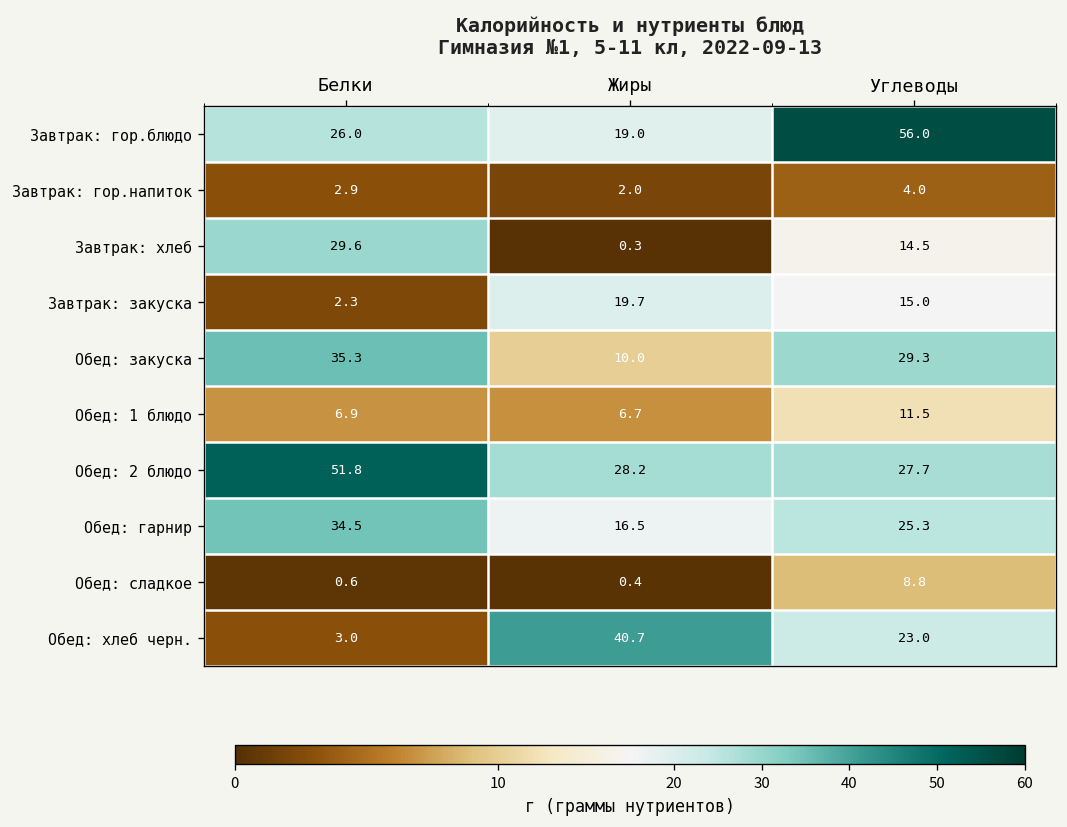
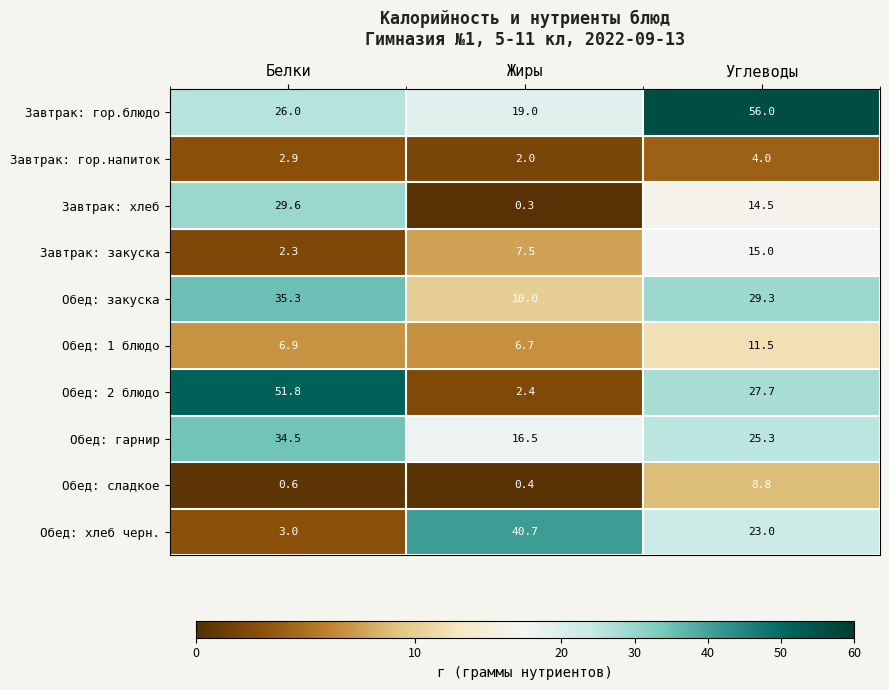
Завтрак: закуска, Жиры: 19.7 -> 7.5
Обед: 2 блюдо, Жиры: 28.2 -> 2.4
